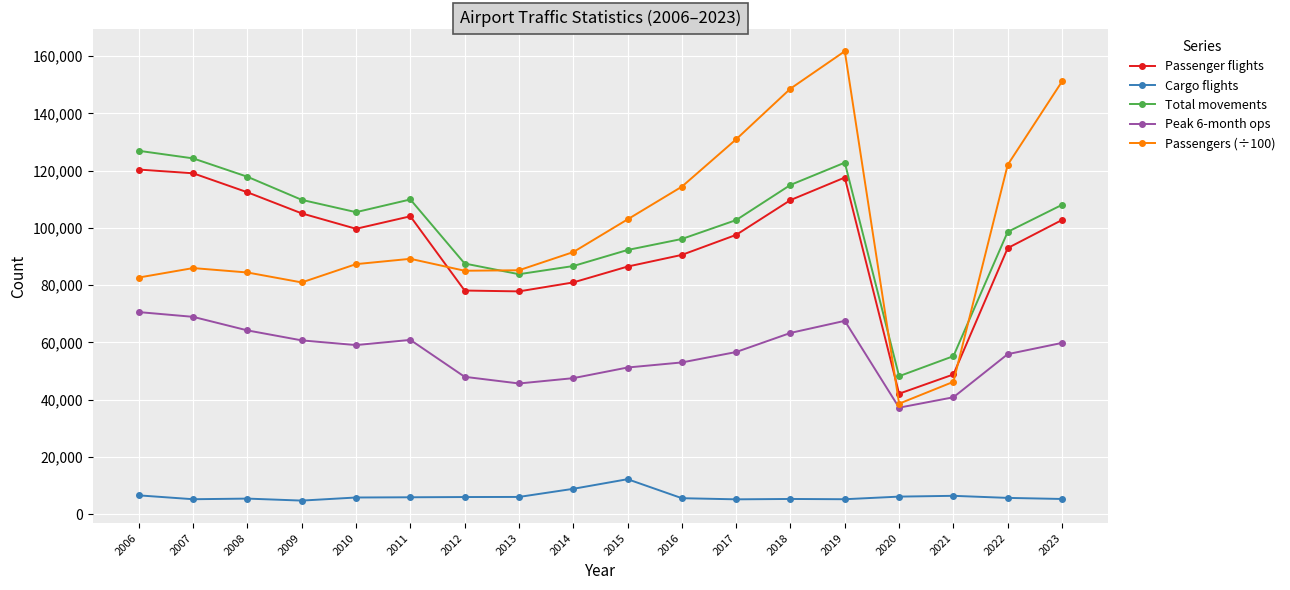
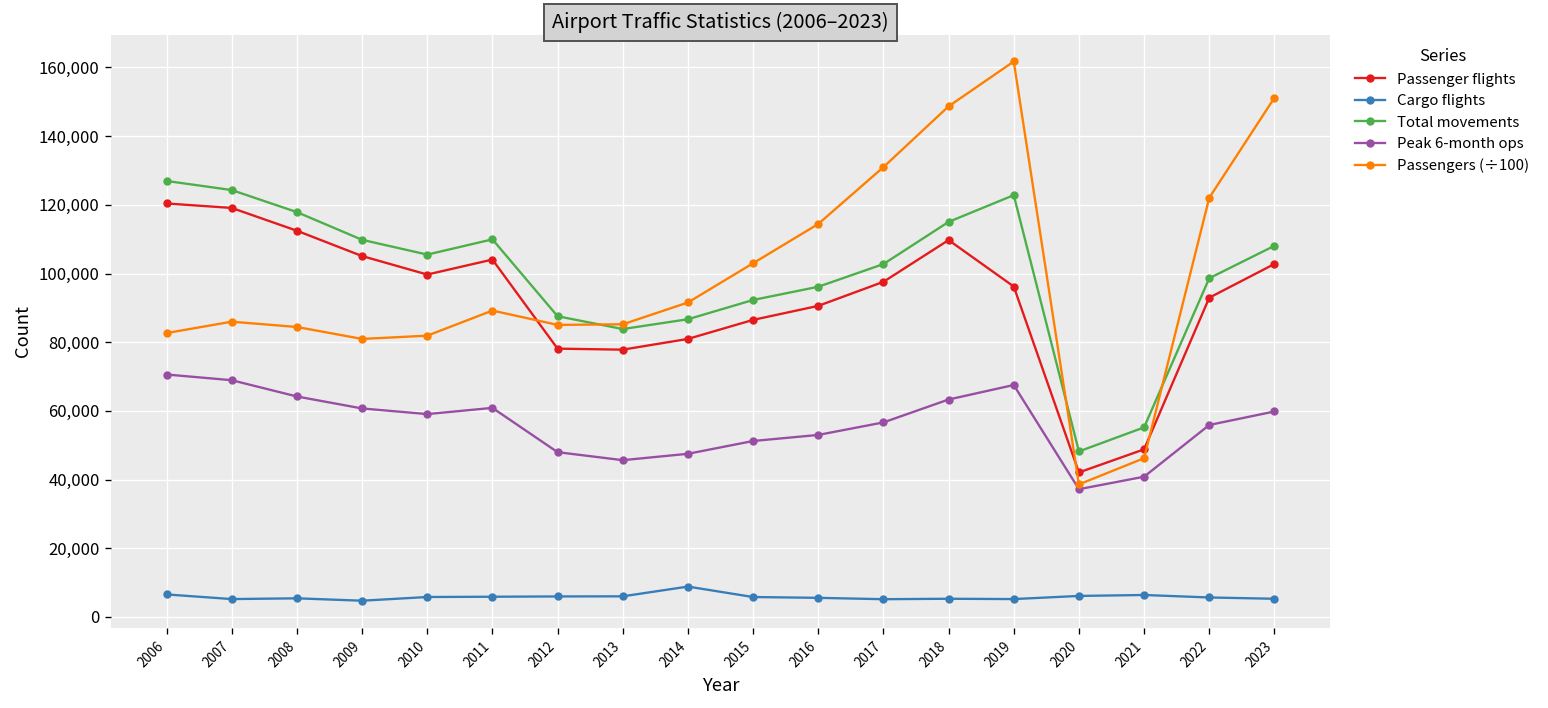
Passengers (÷100), 2010: 87,000 -> 82,000
Cargo flights, 2015: 12,000 -> 6,000
Passenger flights, 2019: 118,000 -> 96,000
